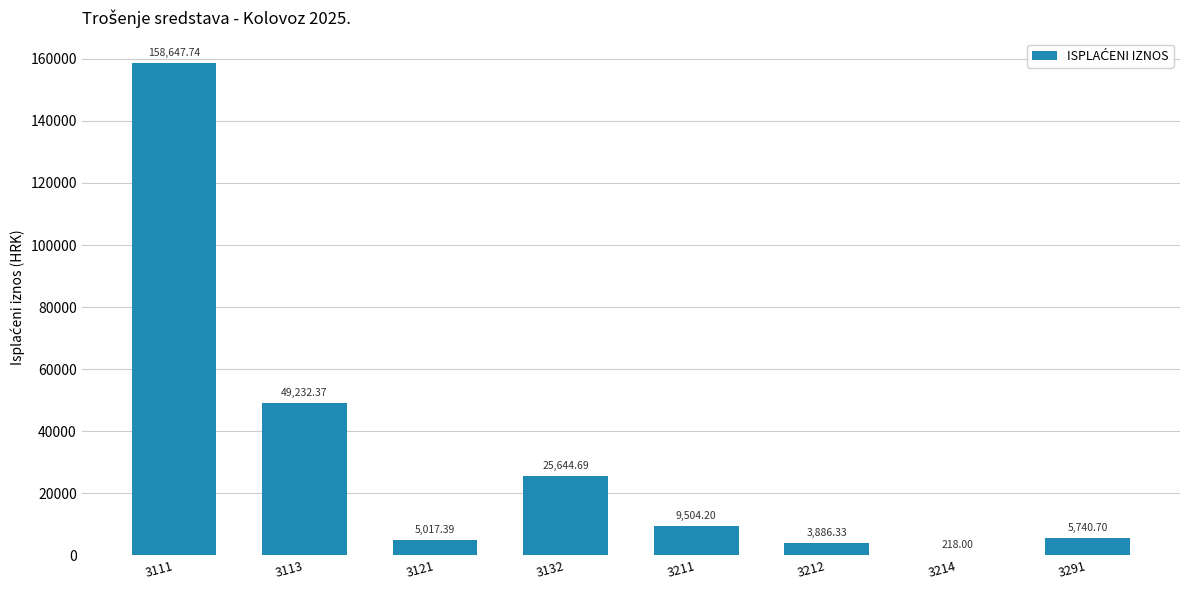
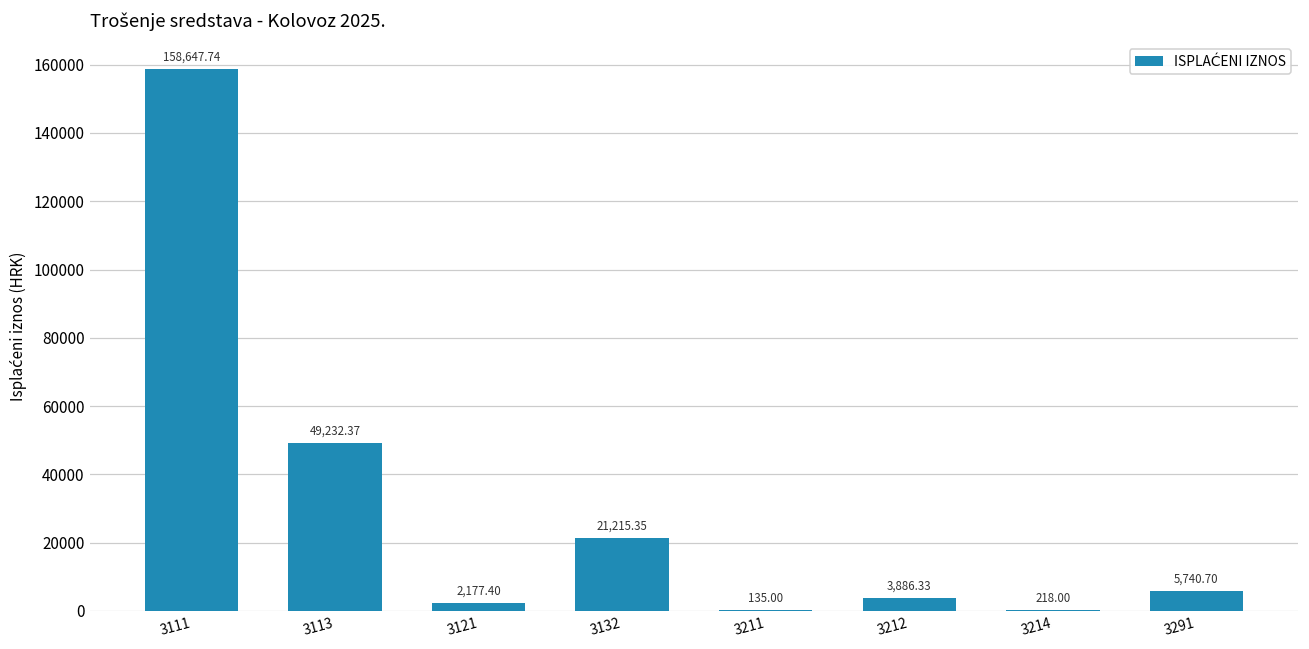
3121: 5,017.39 -> 2,177.40
3132: 25,644.69 -> 21,215.35
3211: 9,504.20 -> 135.00
